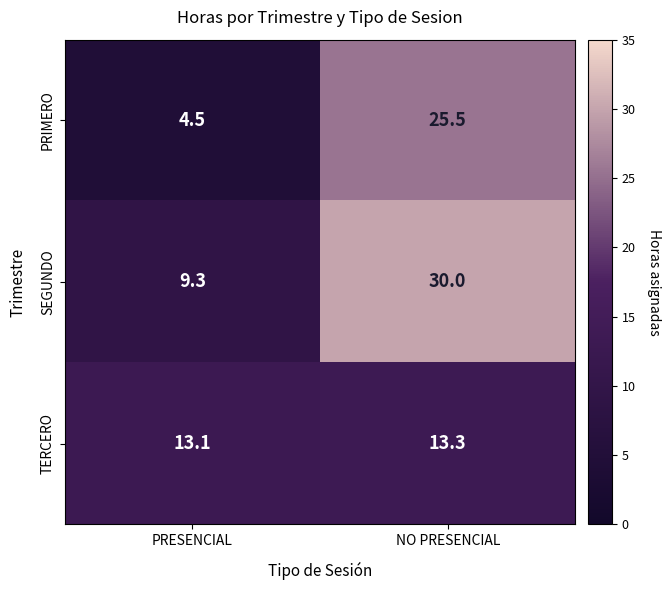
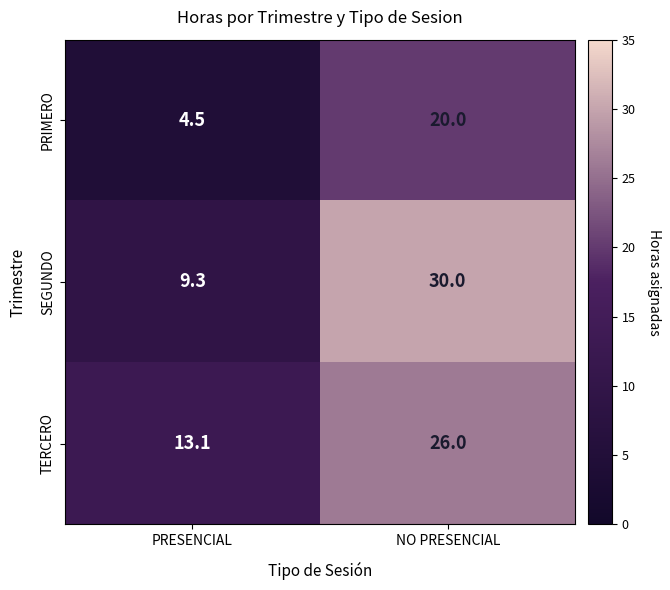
PRIMERO, NO PRESENCIAL: 25.5 -> 20.0
TERCERO, NO PRESENCIAL: 13.3 -> 26.0
